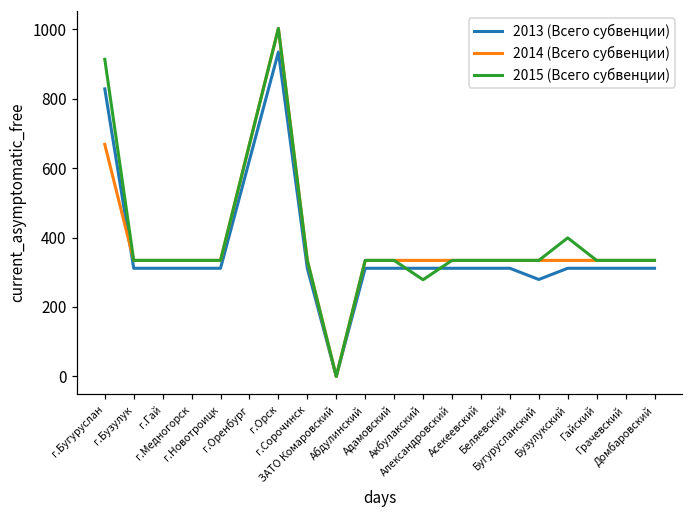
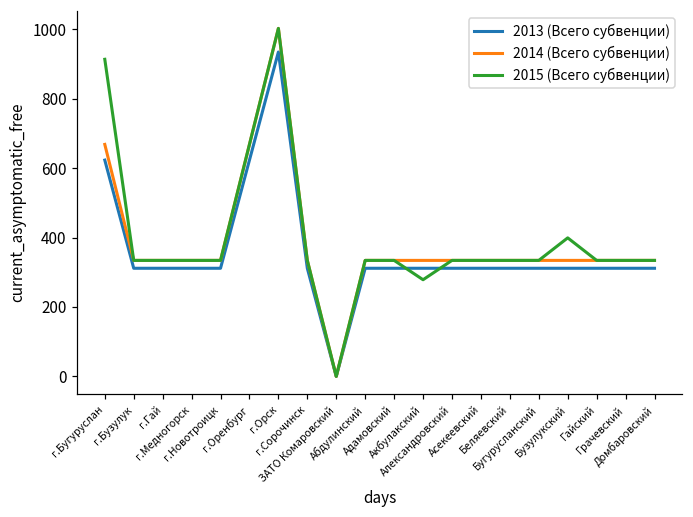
2013 (Всего субвенции), г.Бугуруслан: 830 -> 620
2013 (Всего субвенции), Бугурусланский: 280 -> 310
